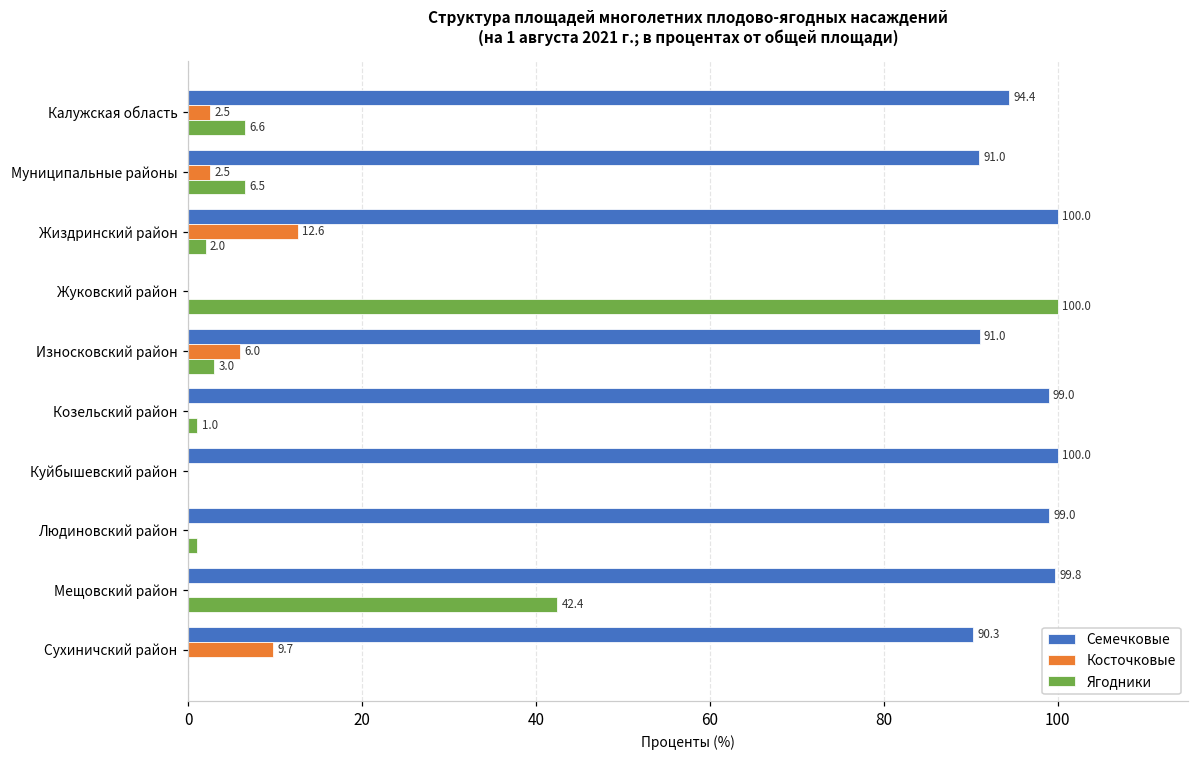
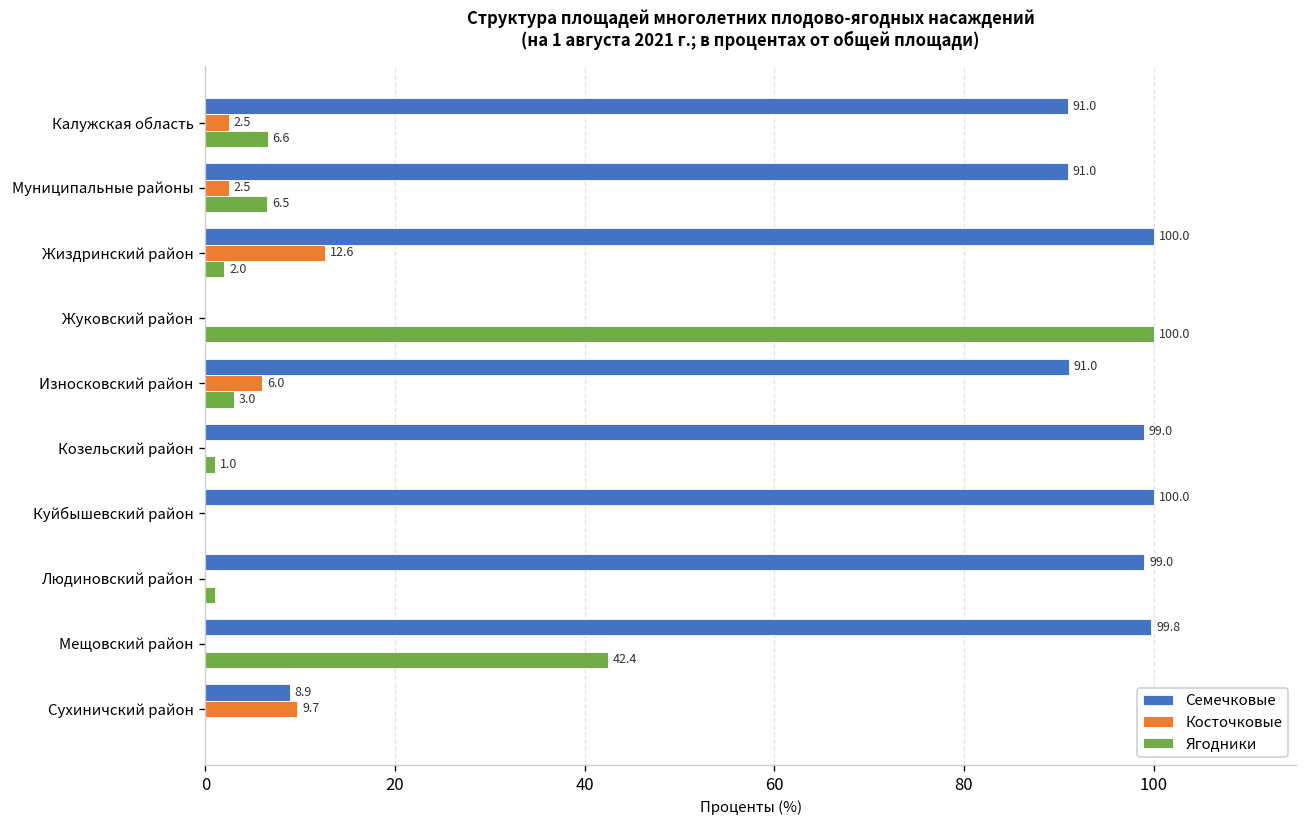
Семечковые, Калужская область: 94.4 -> 91.0
Семечковые, Сухиничский район: 90.3 -> 8.9
